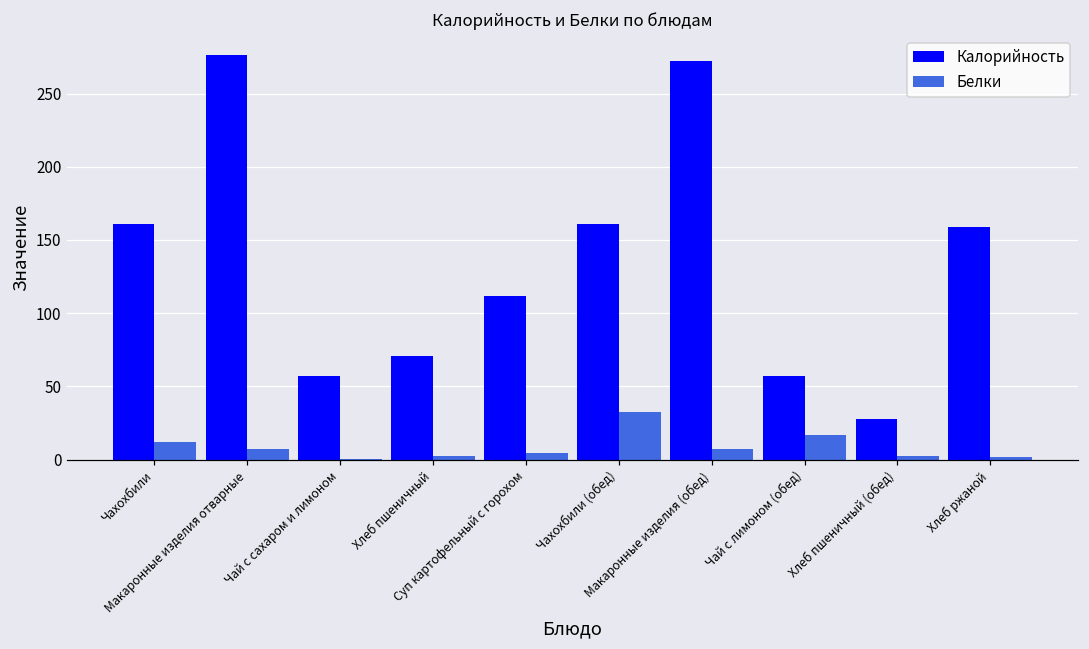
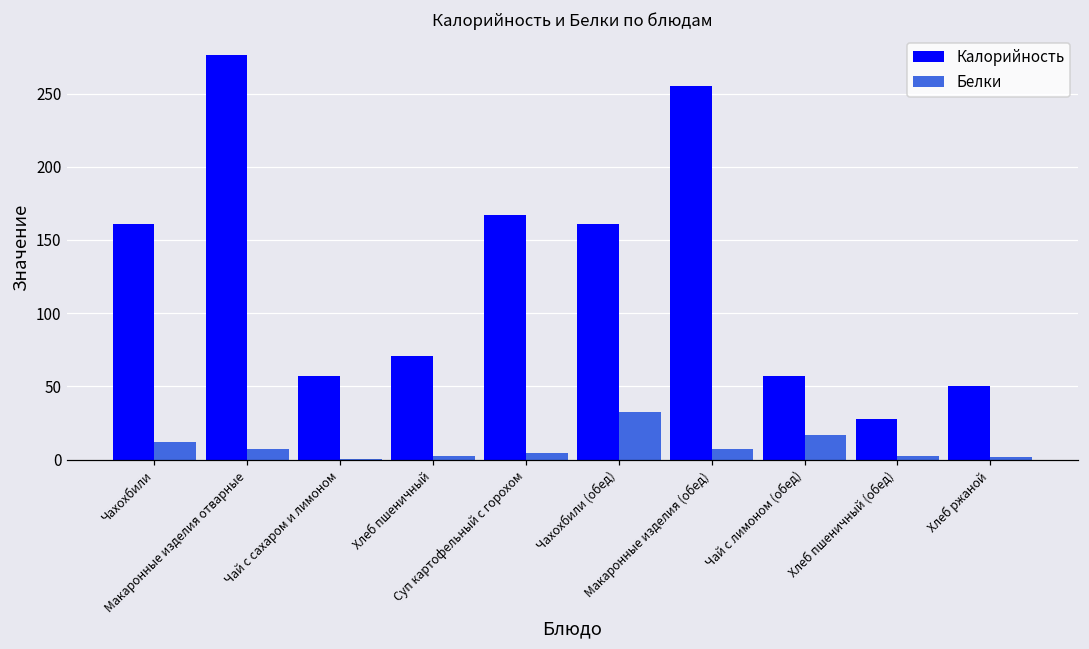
Калорийность, Суп картофельный с горохом: 112 -> 167
Калорийность, Макаронные изделия (обед): 272 -> 255
Калорийность, Хлеб ржаной: 159 -> 50
